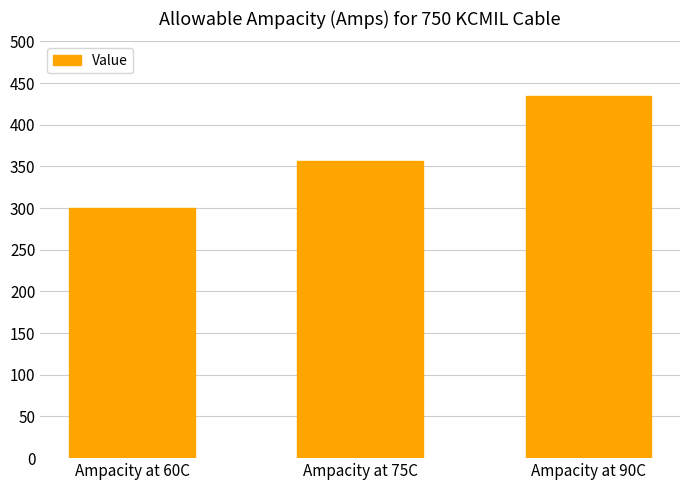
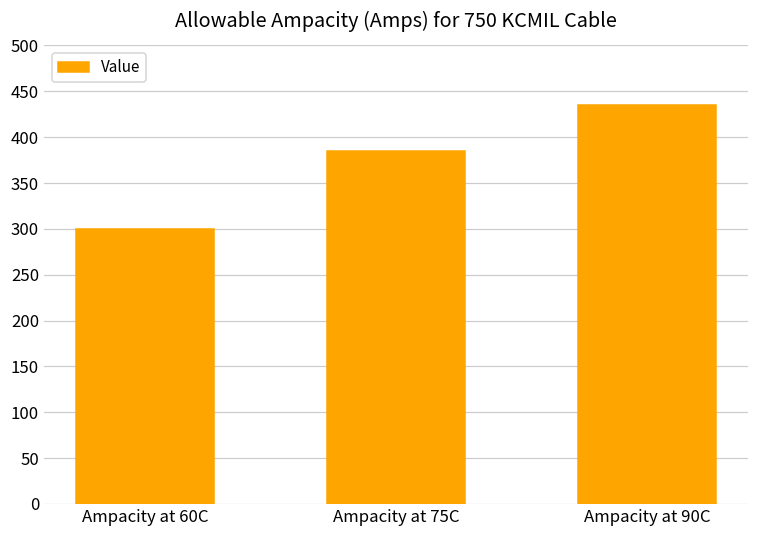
Ampacity at 75C: 360 -> 390
